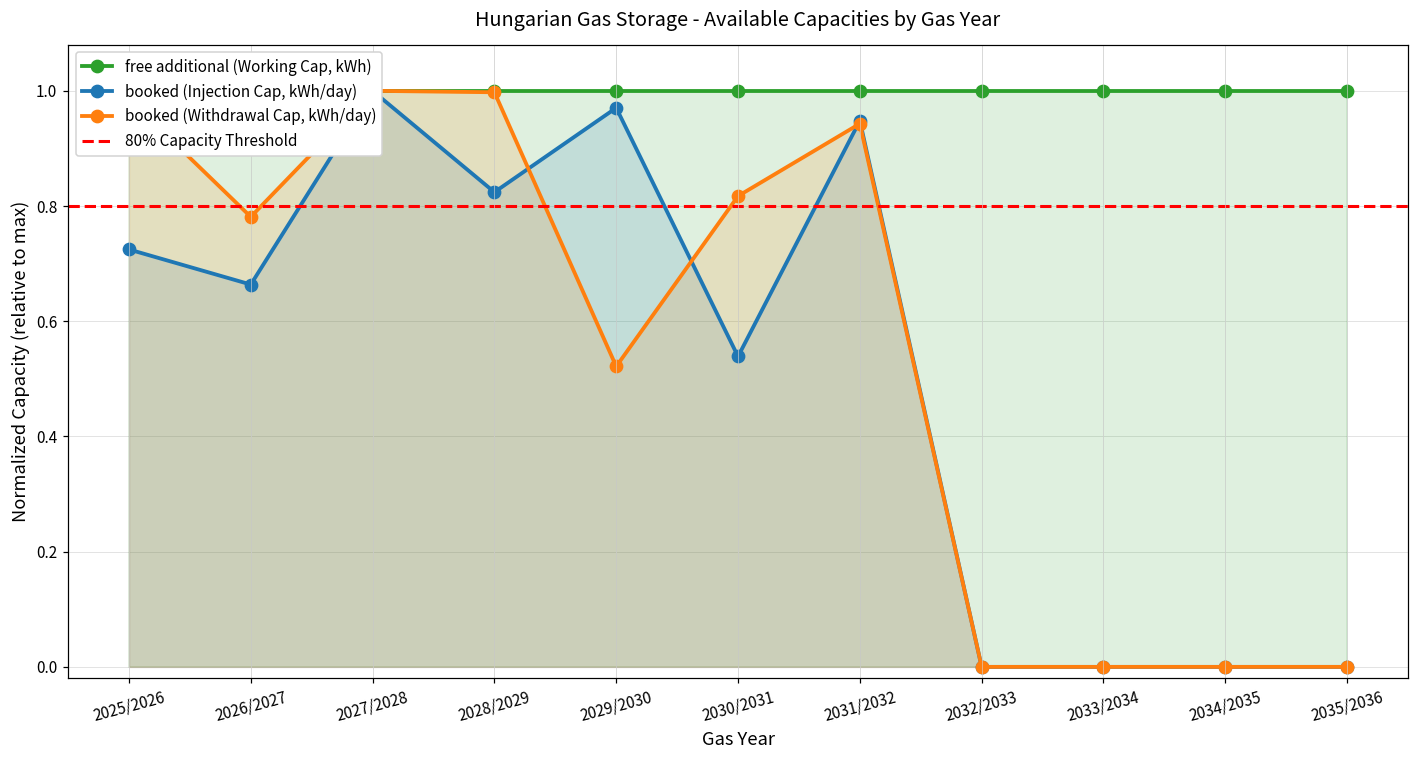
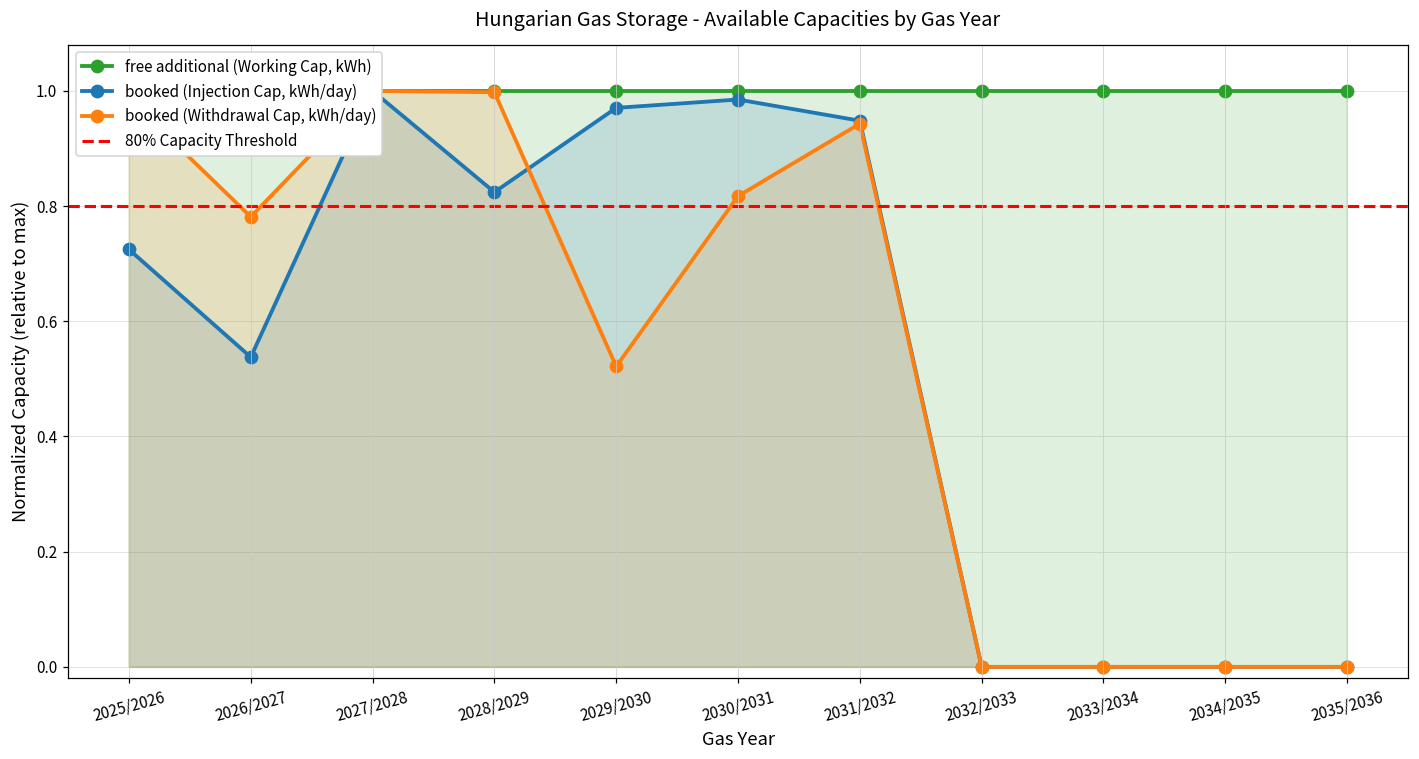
booked (Injection Cap, kWh/day), 2026/2027: 0.66 -> 0.54
booked (Injection Cap, kWh/day), 2030/2031: 0.54 -> 0.98
